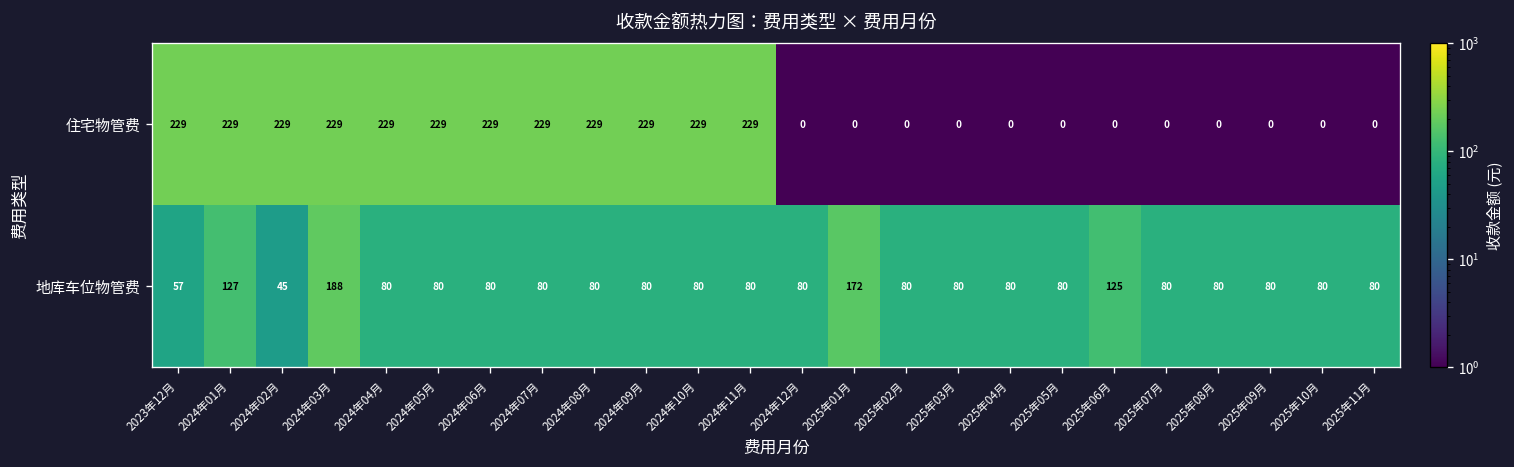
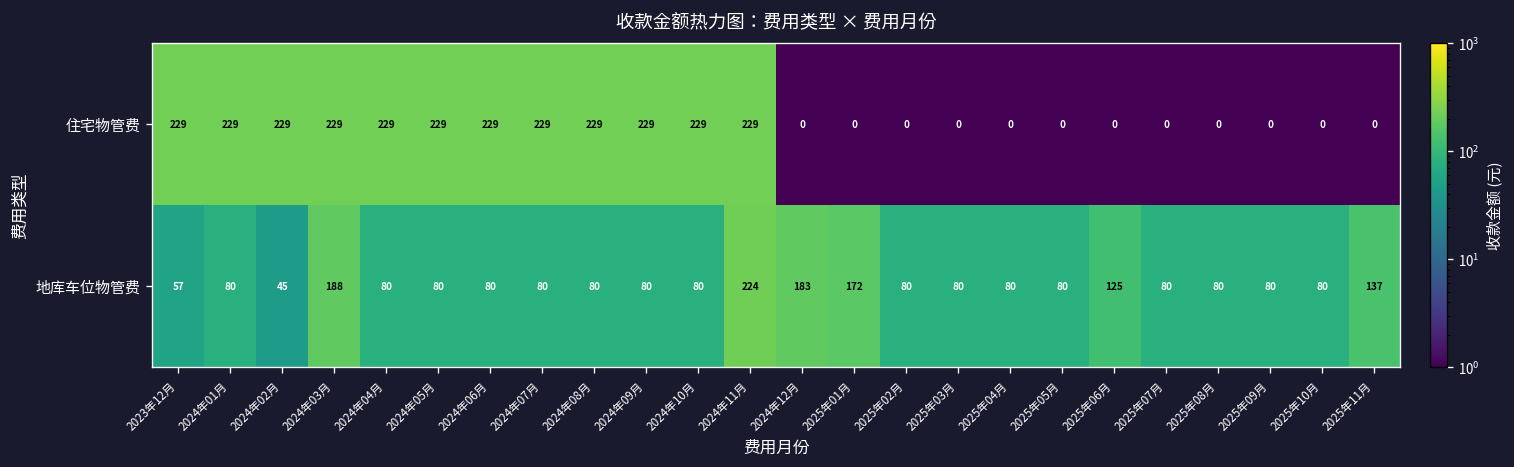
地库车位物管费, 2024年01月: 127 -> 80
地库车位物管费, 2024年11月: 80 -> 224
地库车位物管费, 2024年12月: 80 -> 183
地库车位物管费, 2025年11月: 80 -> 137
